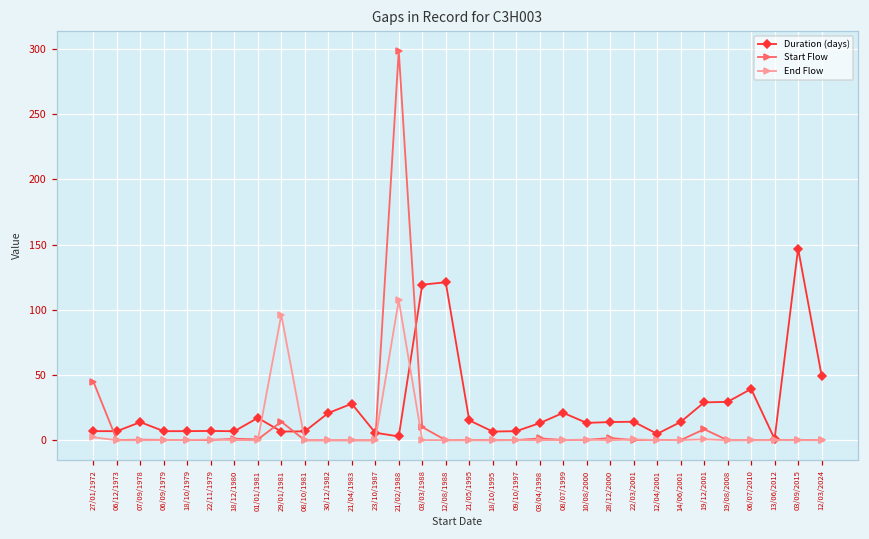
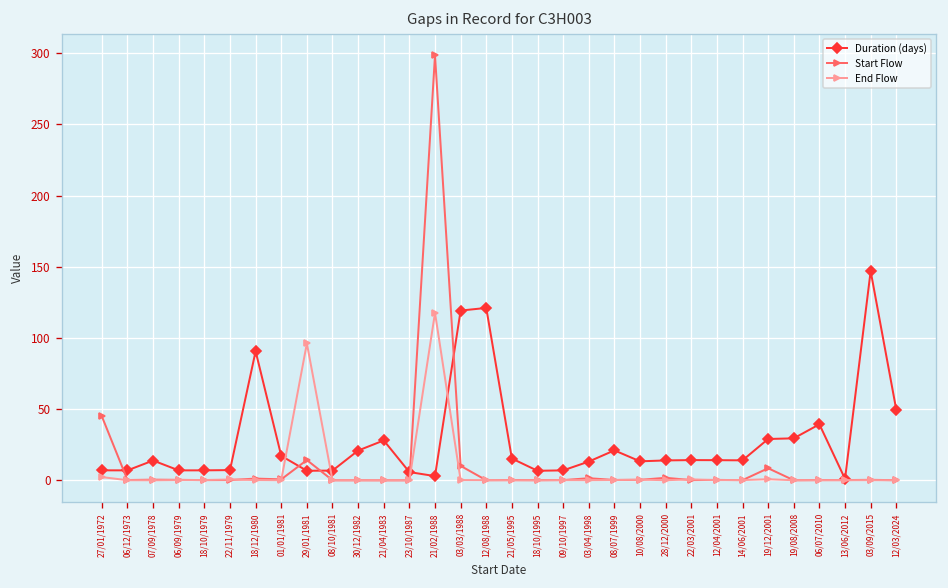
Duration (days), 18/12/1980: 7 -> 91
End Flow, 21/02/1988: 107 -> 118
Duration (days), 12/04/2001: 5 -> 14
